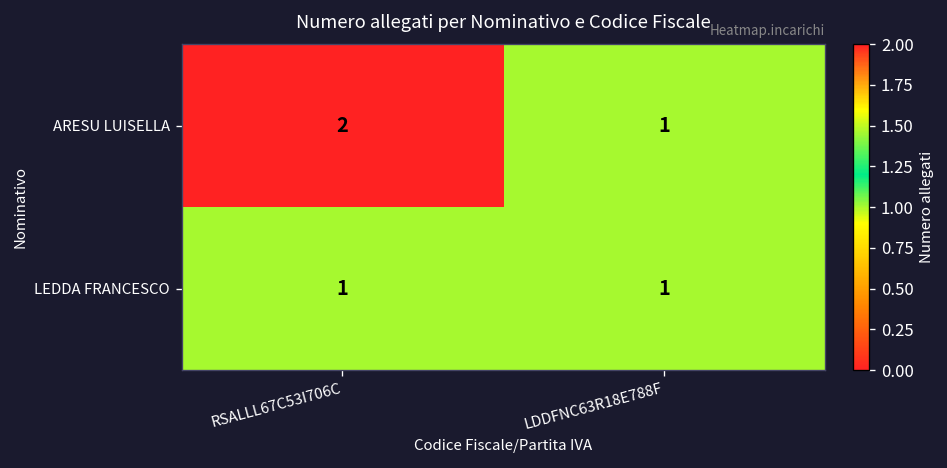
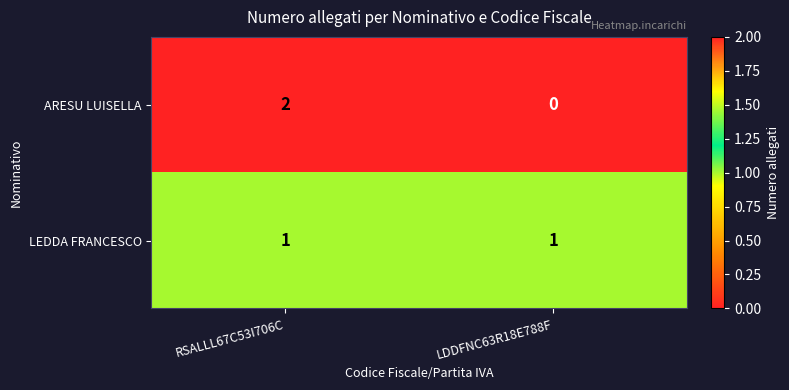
ARESU LUISELLA, LDDFNC63R18E788F: 1 -> 0
